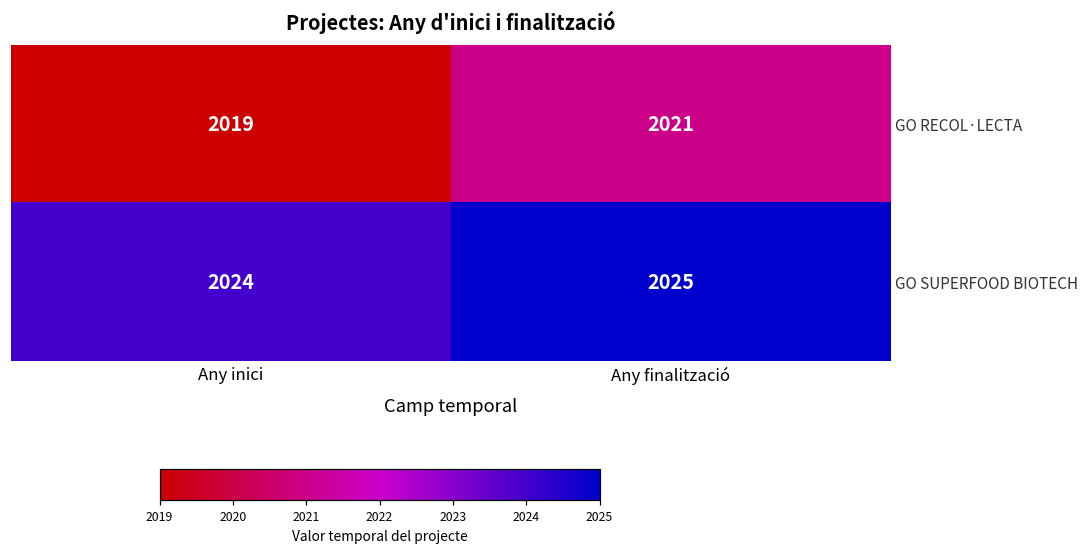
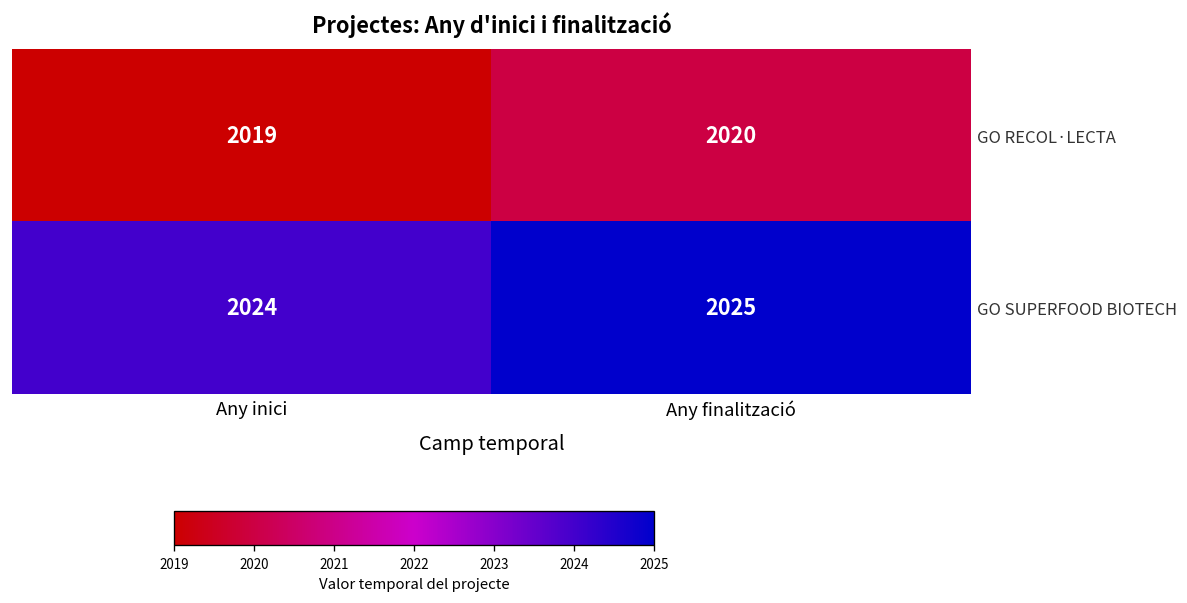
GO RECOL·LECTA, Any finalització: 2021 -> 2020
